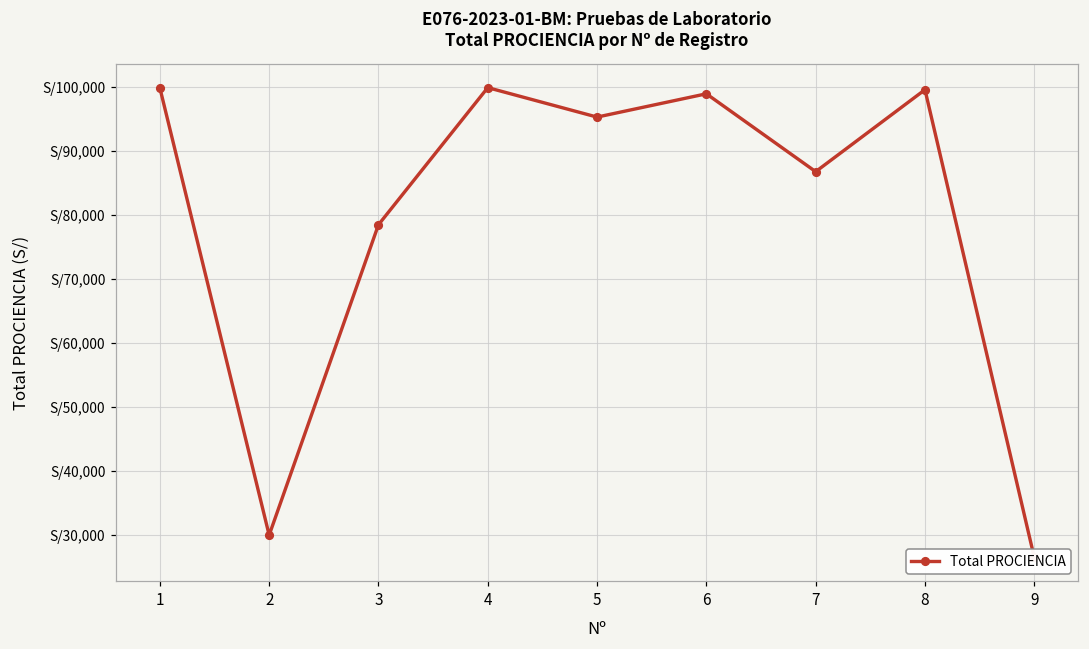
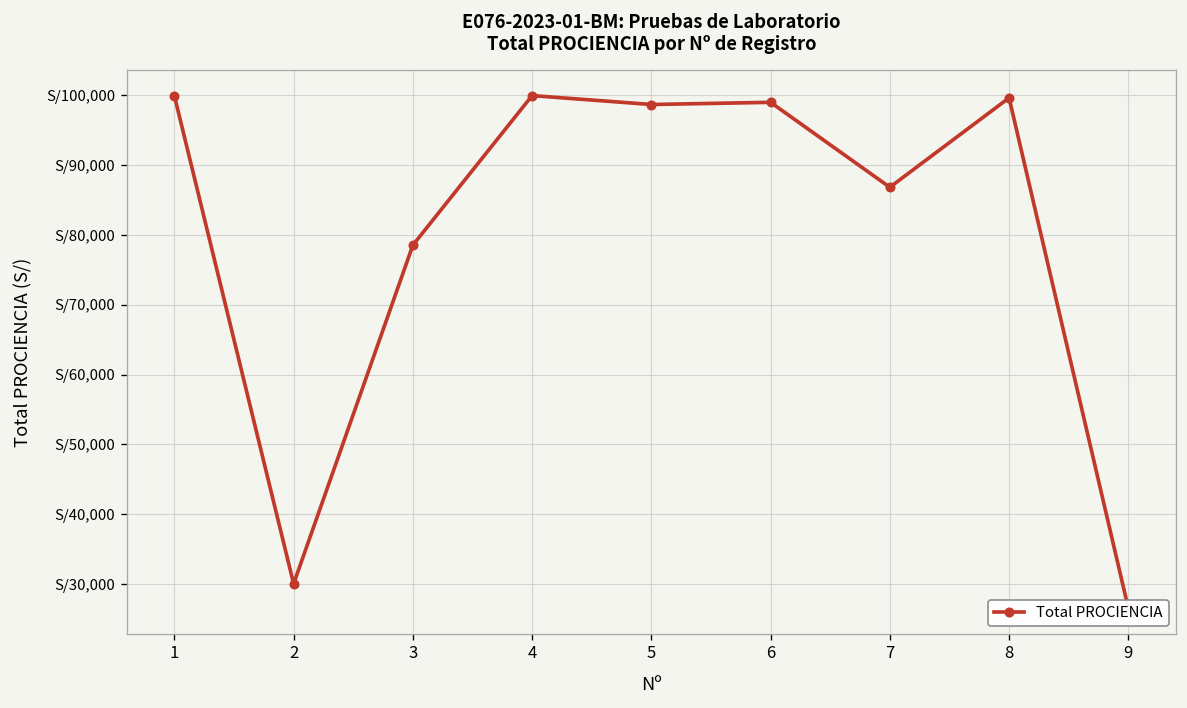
5: S/95,000 -> S/99,000
